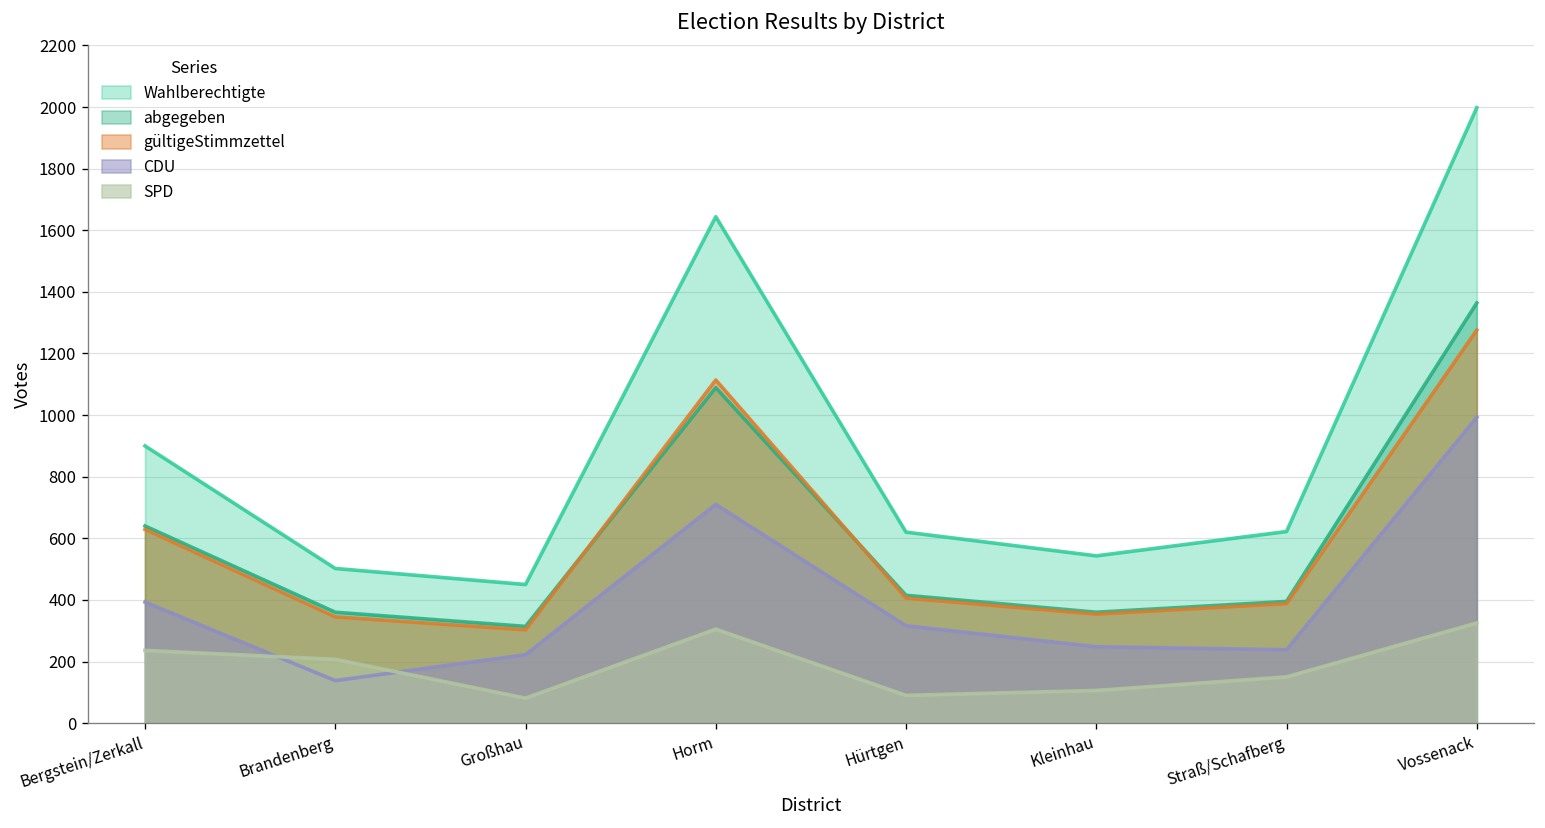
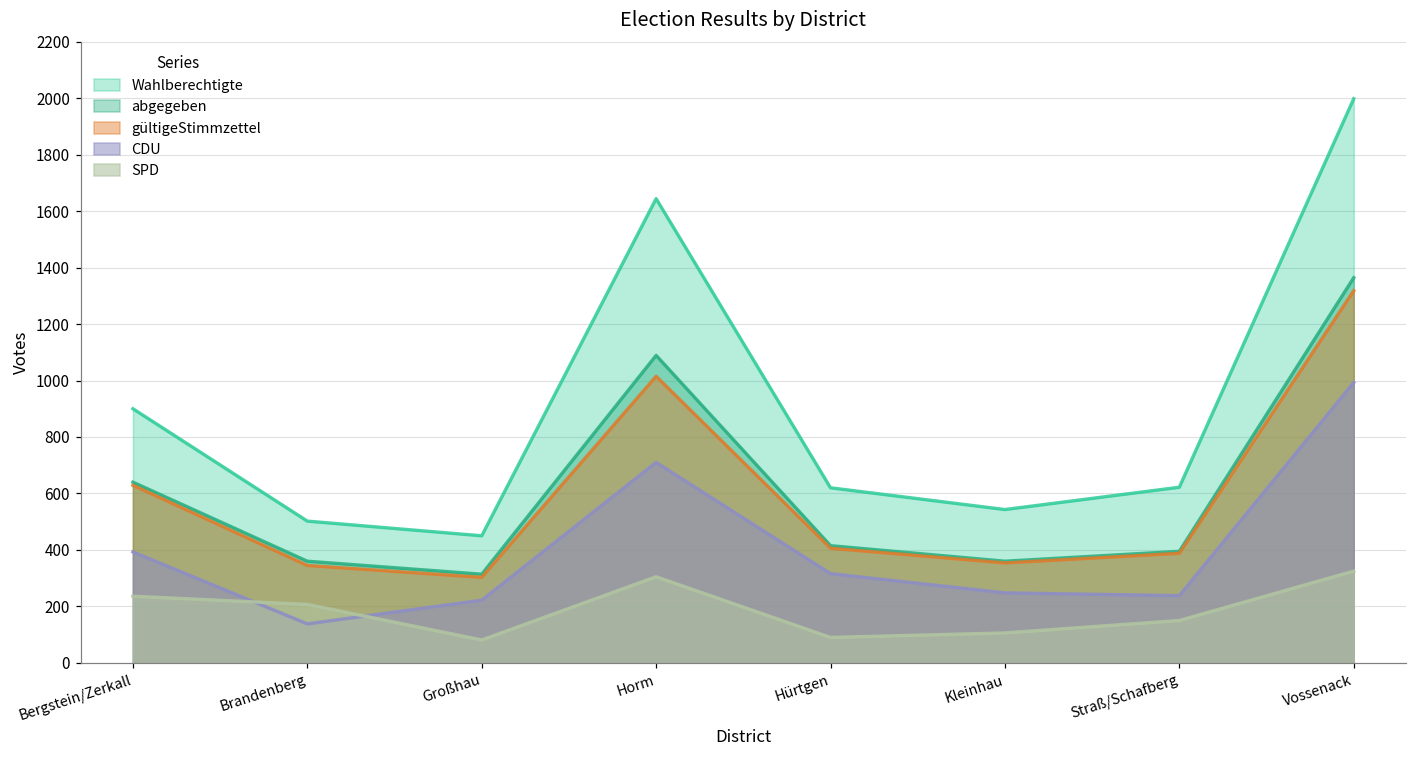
gültigeStimmzettel, Horm: 1110 -> 1020
gültigeStimmzettel, Vossenack: 1280 -> 1320
